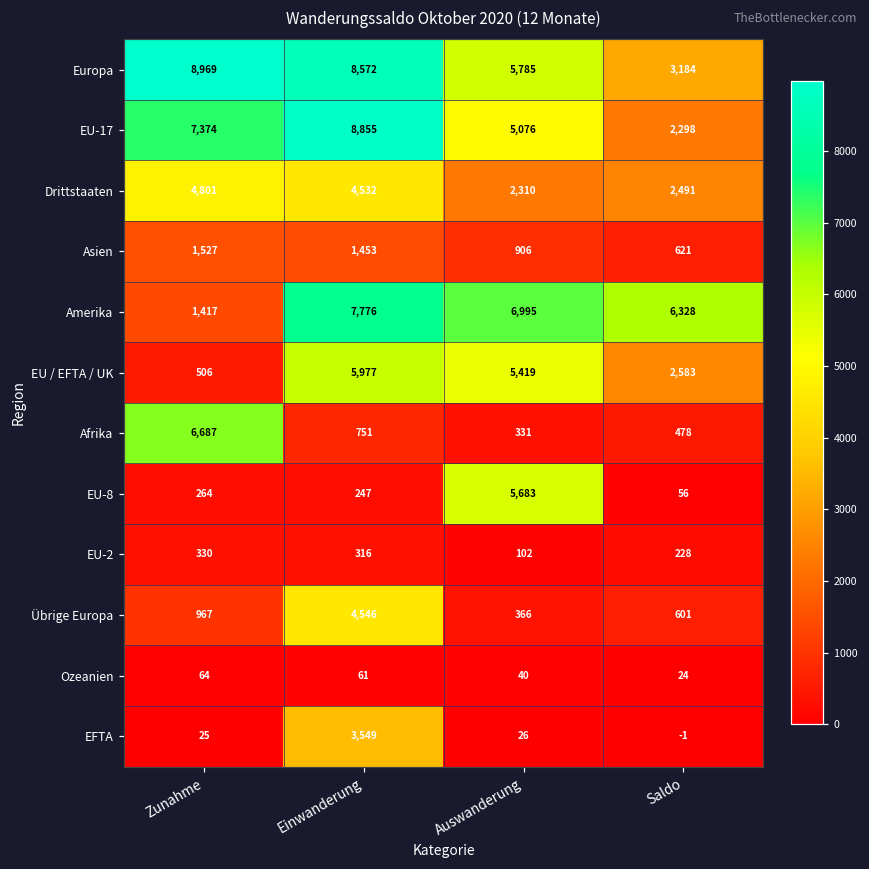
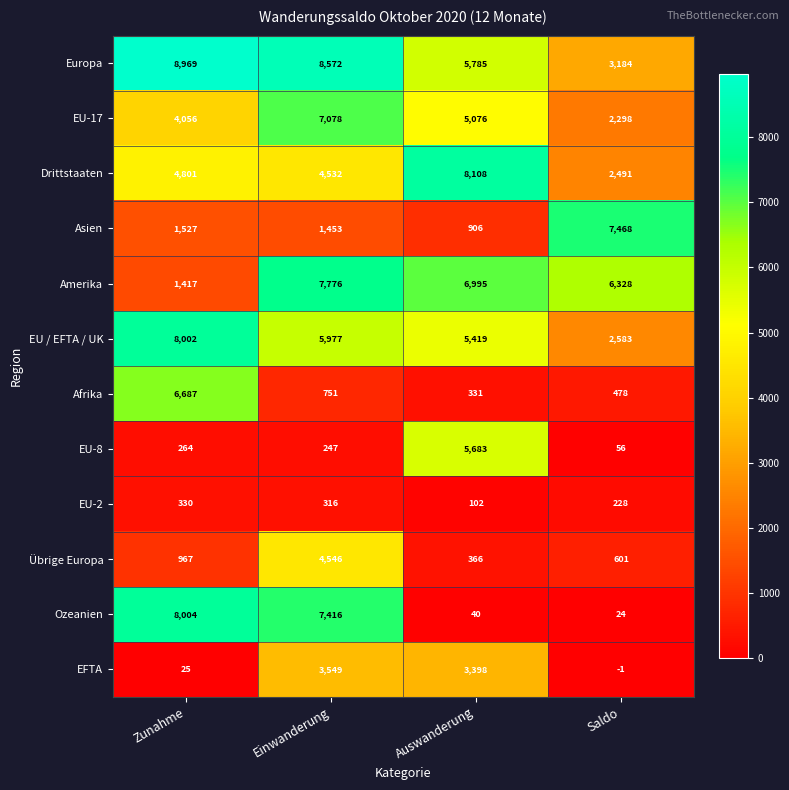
EU-17, Zunahme: 7,374 -> 4,056
EU-17, Einwanderung: 8,855 -> 7,078
Drittstaaten, Auswanderung: 2,310 -> 8,108
Asien, Saldo: 621 -> 7,468
EU / EFTA / UK, Zunahme: 506 -> 8,002
Ozeanien, Zunahme: 64 -> 8,004
Ozeanien, Einwanderung: 61 -> 7,416
EFTA, Auswanderung: 26 -> 3,398
